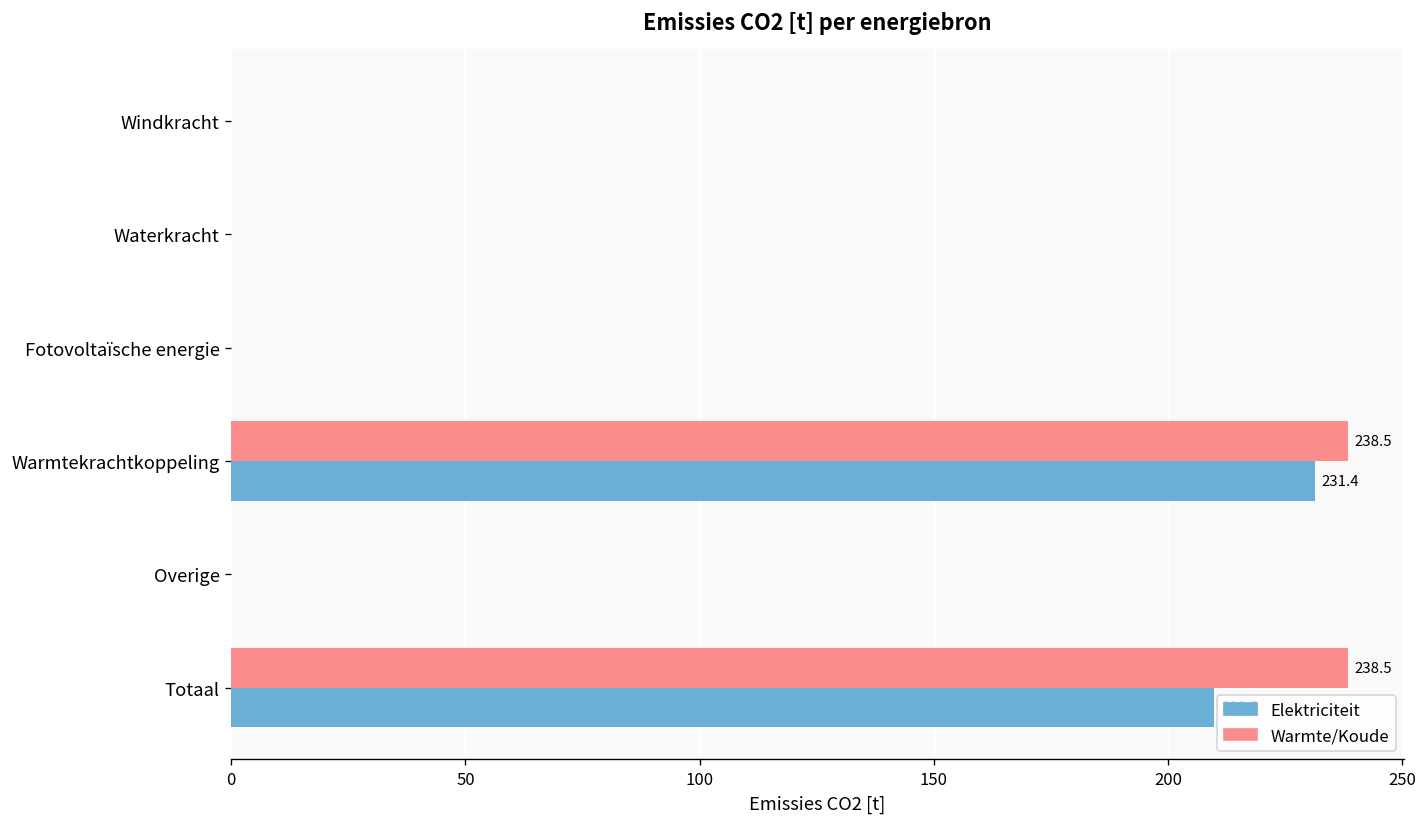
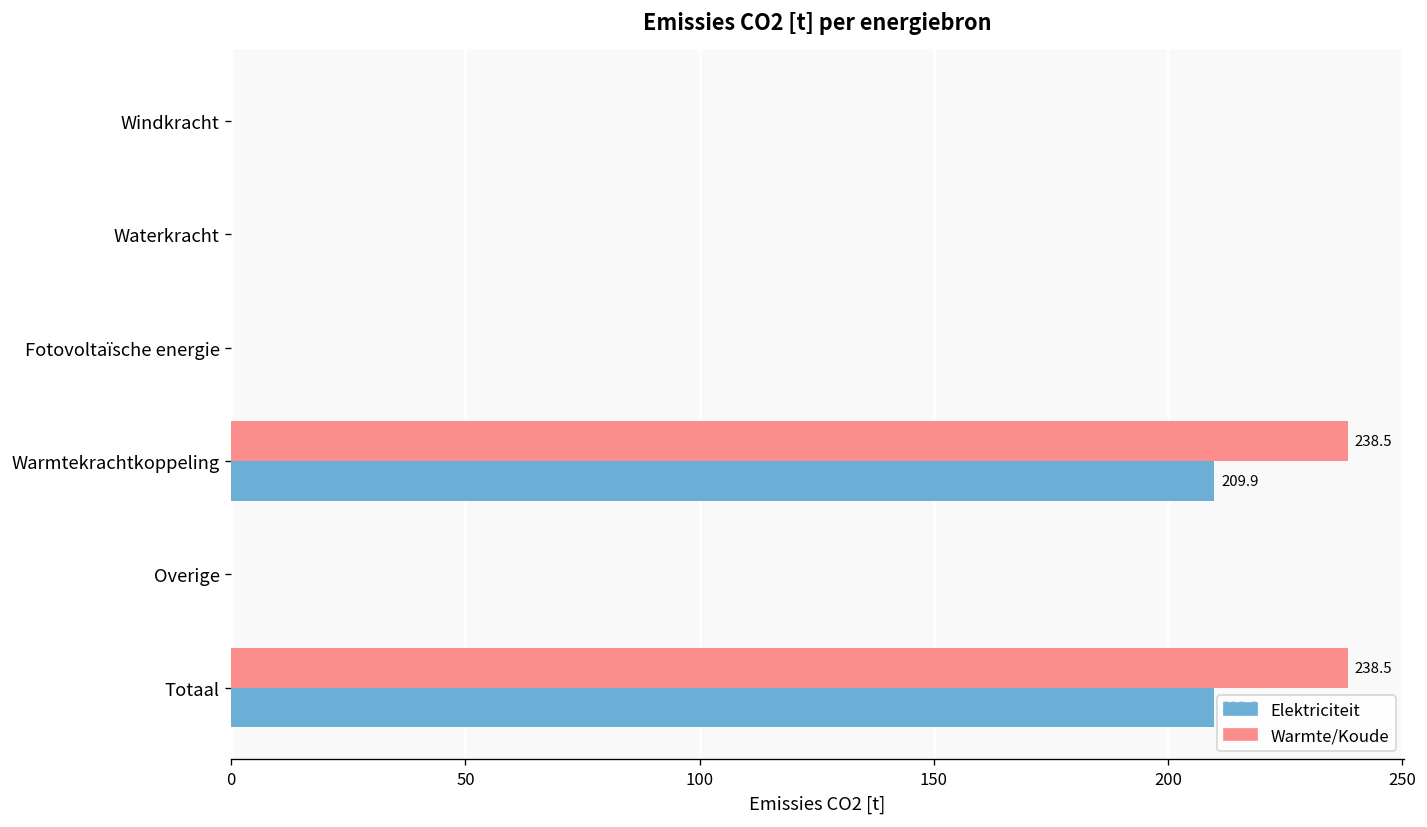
Elektriciteit, Warmtekrachtkoppeling: 231.4 -> 209.9
